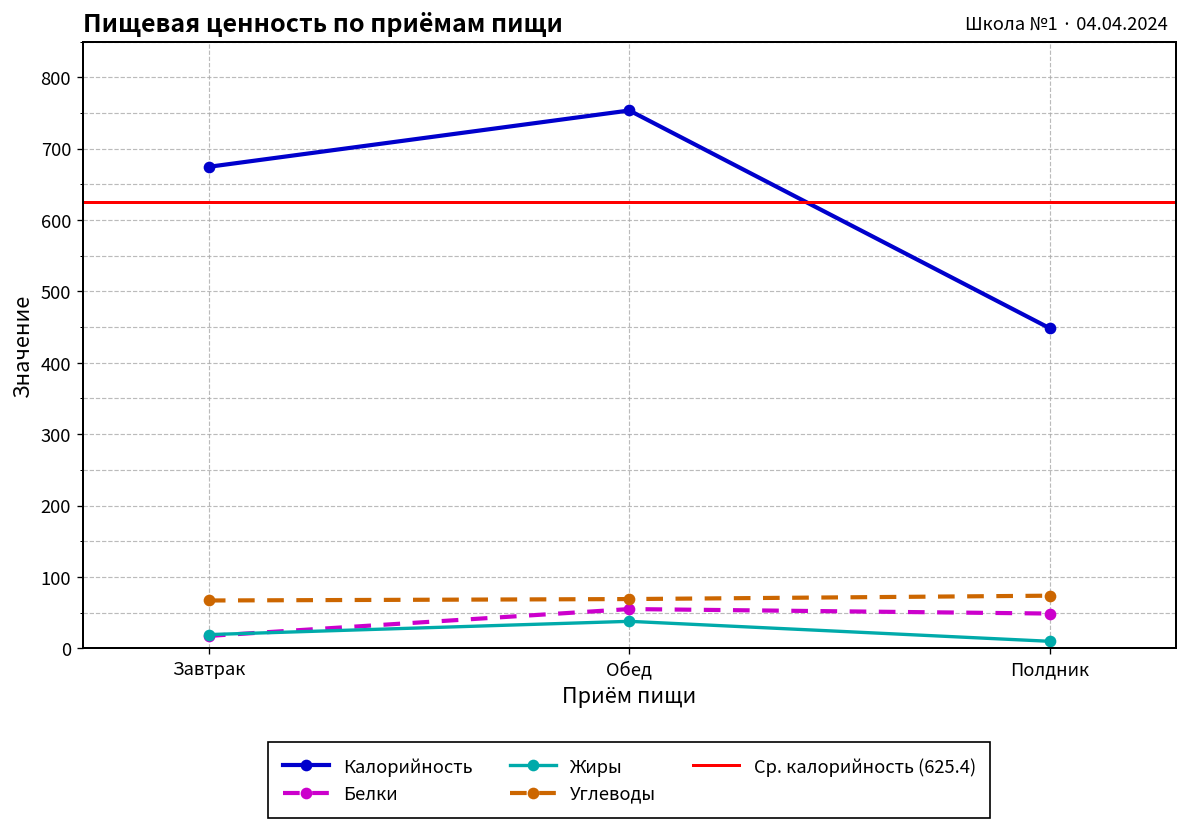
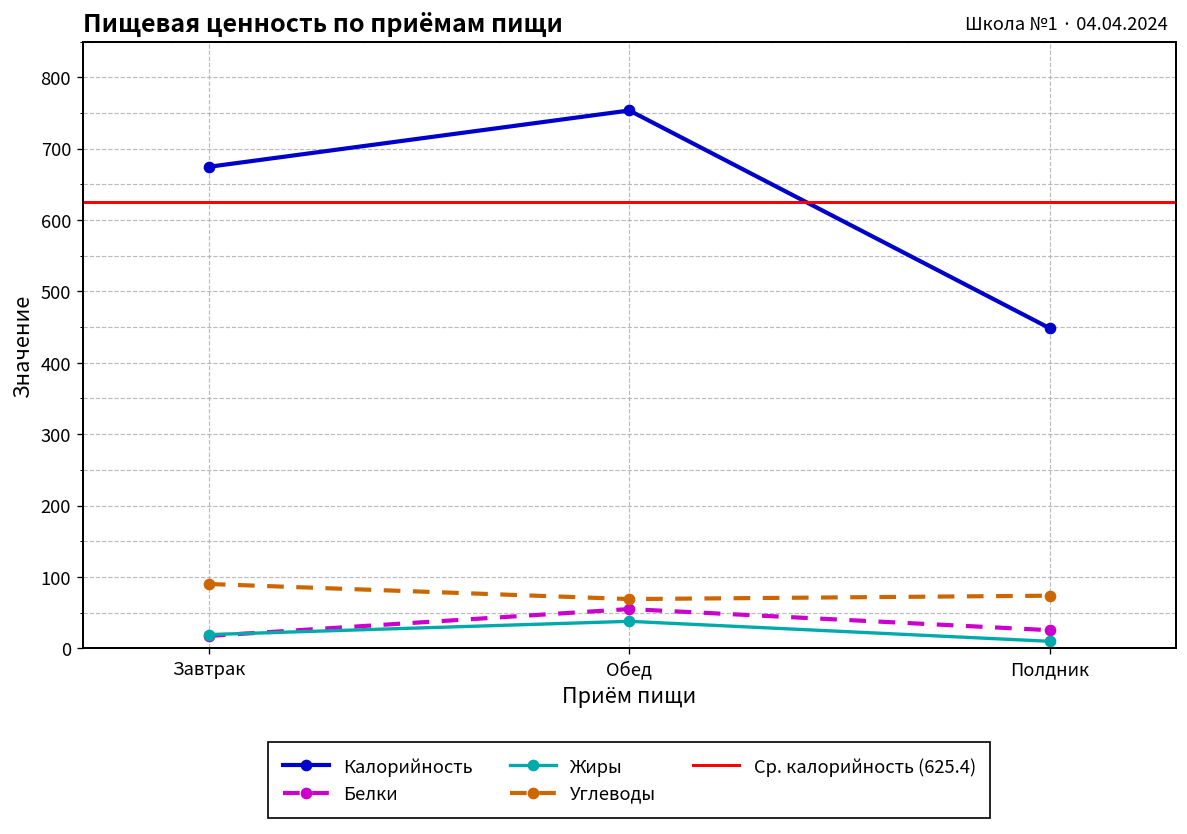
Углеводы, Завтрак: 70 -> 90
Белки, Полдник: 50 -> 30
